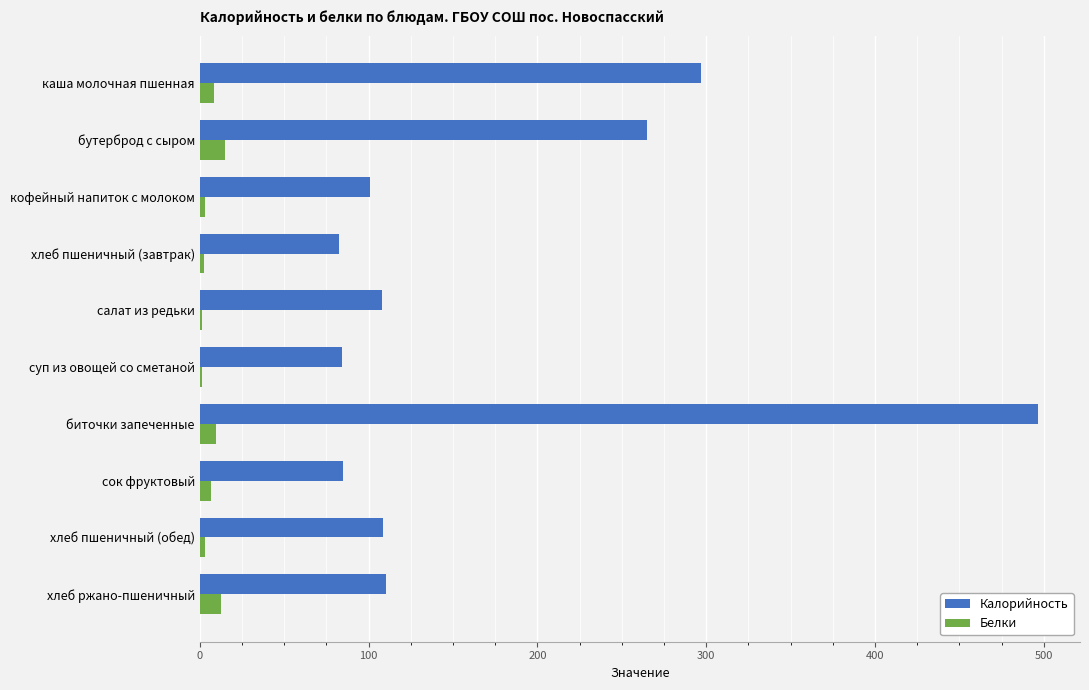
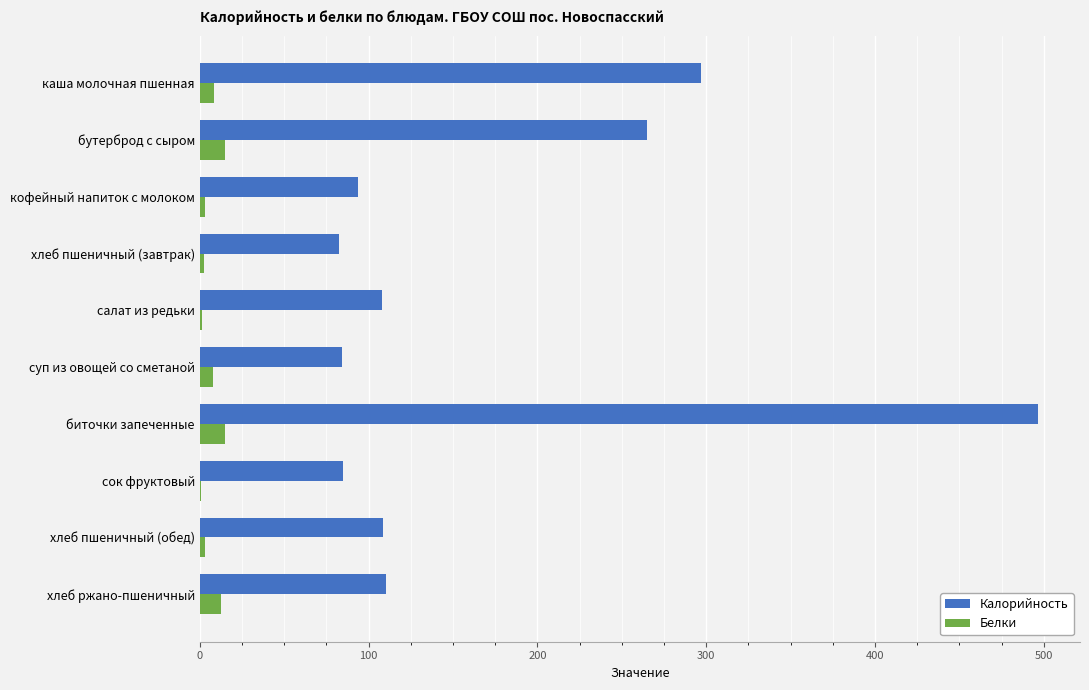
Калорийность, кофейный напиток с молоком: 101 -> 94
Белки, суп из овощей со сметаной: 1 -> 8
Белки, биточки запеченные: 10 -> 15
Белки, сок фруктовый: 7 -> 1
